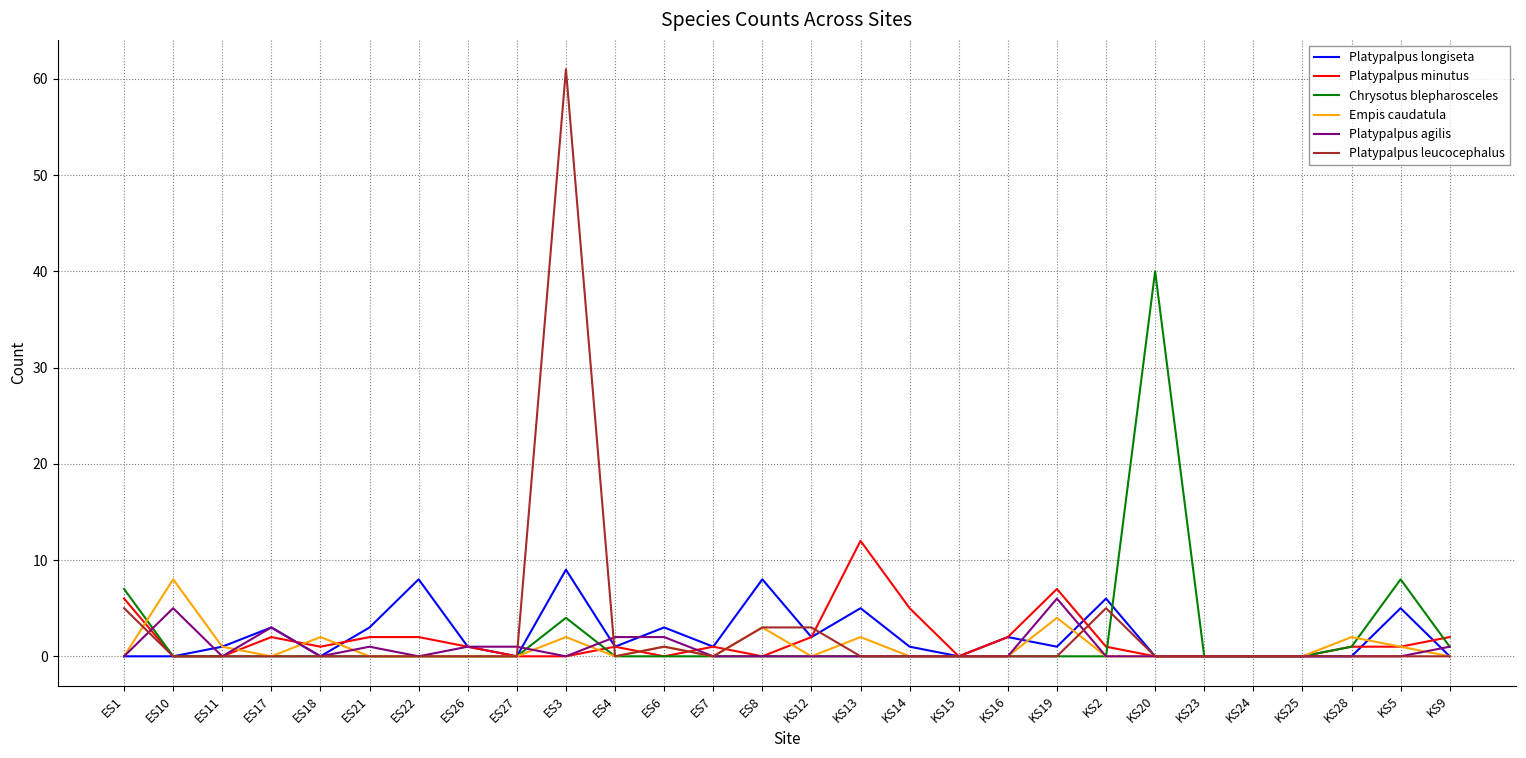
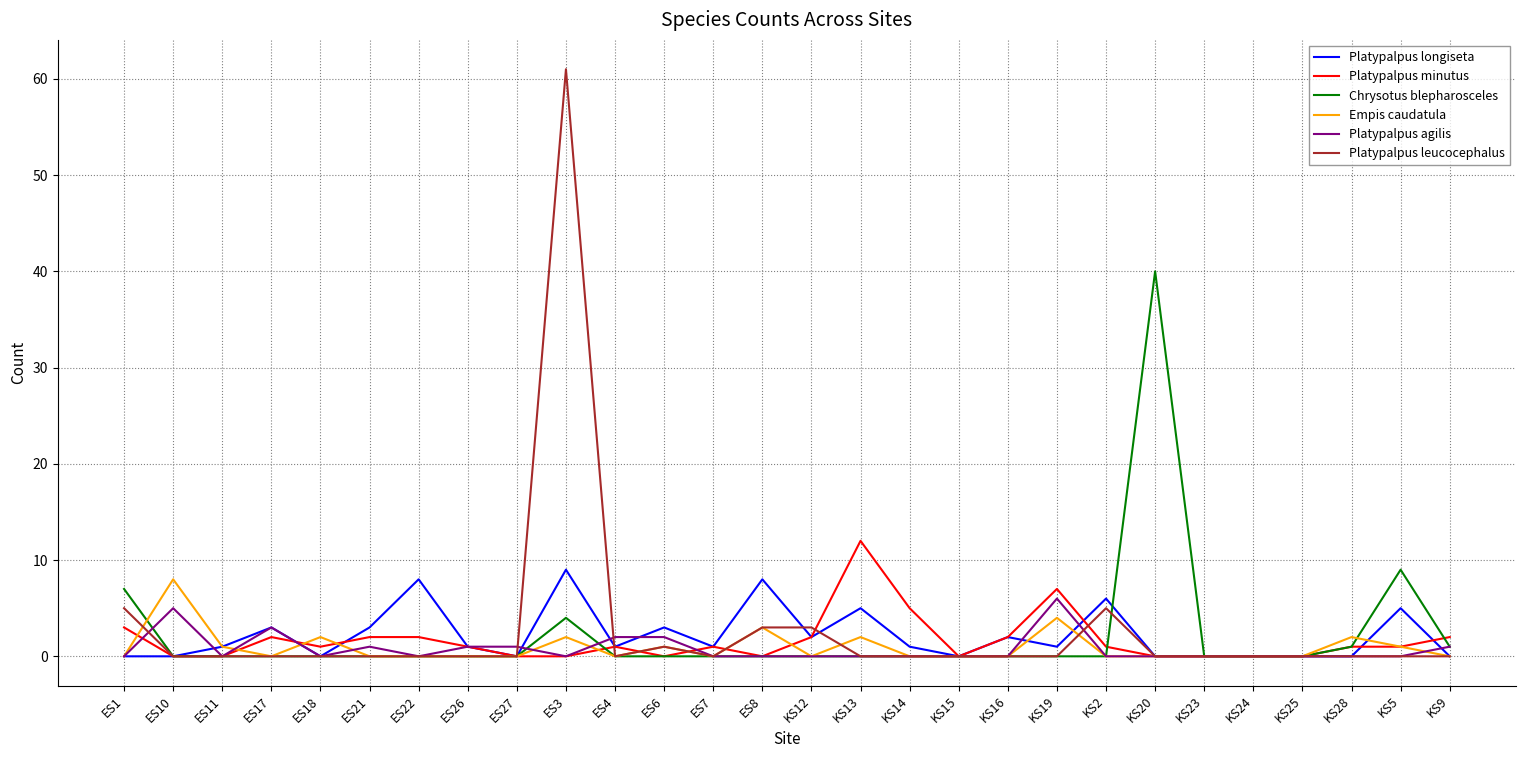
Platypalpus minutus, ES1: 6 -> 3
Chrysotus blepharosceles, KS5: 8 -> 9
